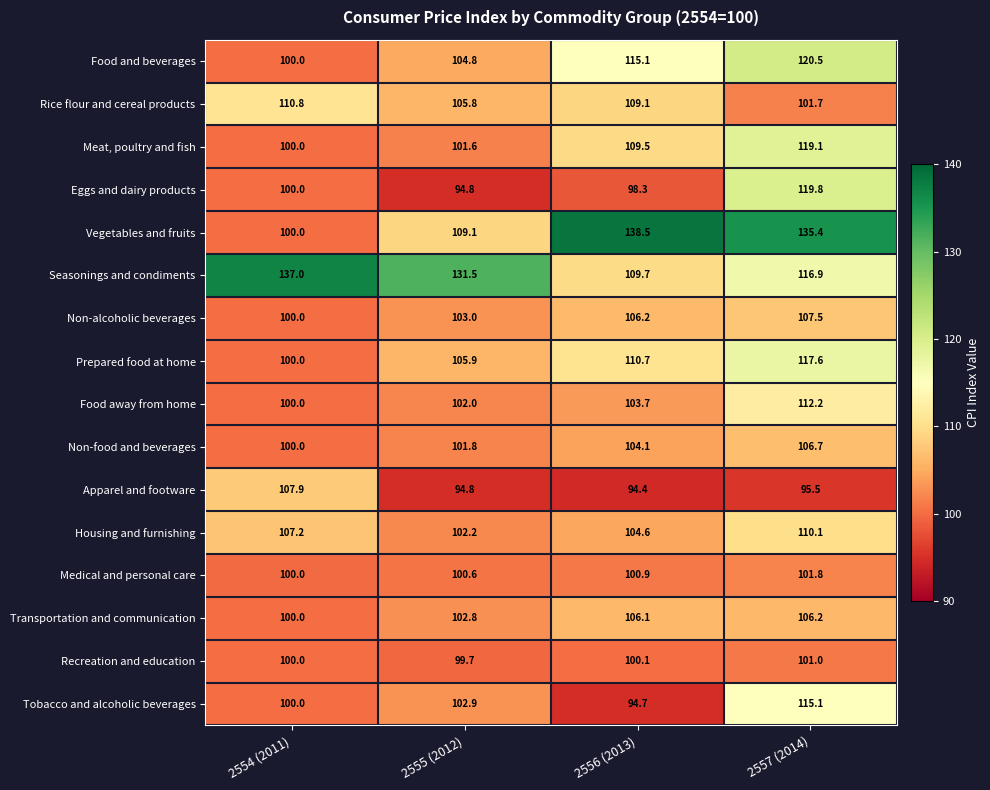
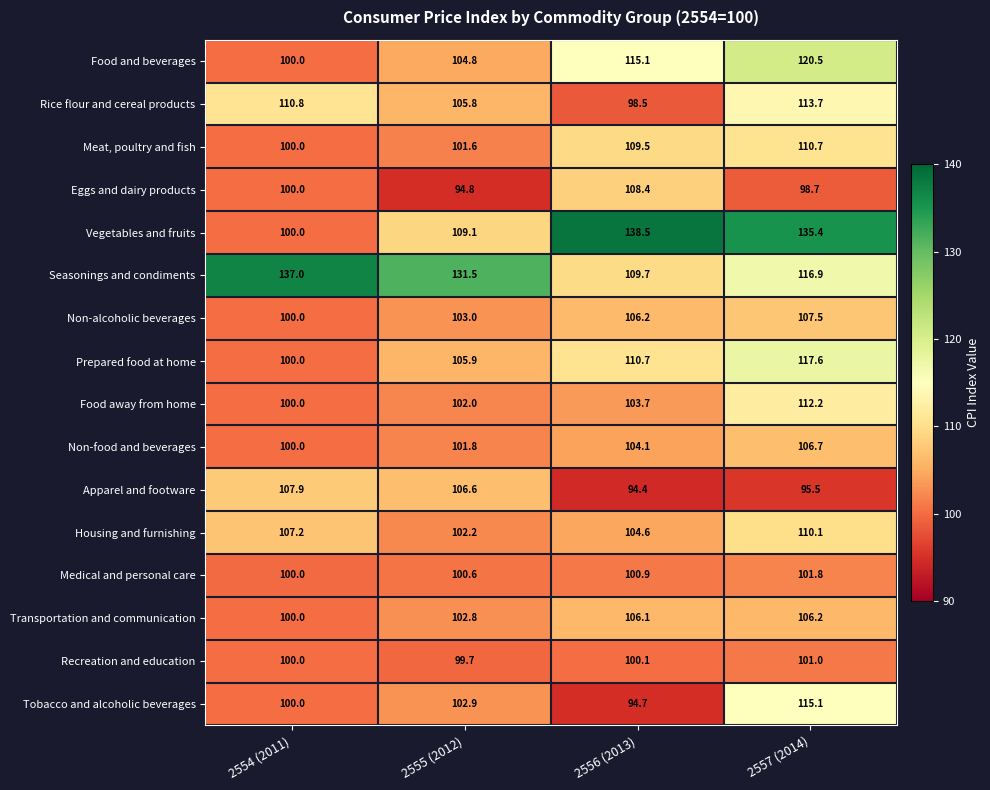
Rice flour and cereal products, 2556 (2013): 109.1 -> 98.5
Rice flour and cereal products, 2557 (2014): 101.7 -> 113.7
Meat, poultry and fish, 2557 (2014): 119.1 -> 110.7
Eggs and dairy products, 2556 (2013): 98.3 -> 108.4
Eggs and dairy products, 2557 (2014): 119.8 -> 98.7
Apparel and footware, 2555 (2012): 94.8 -> 106.6
